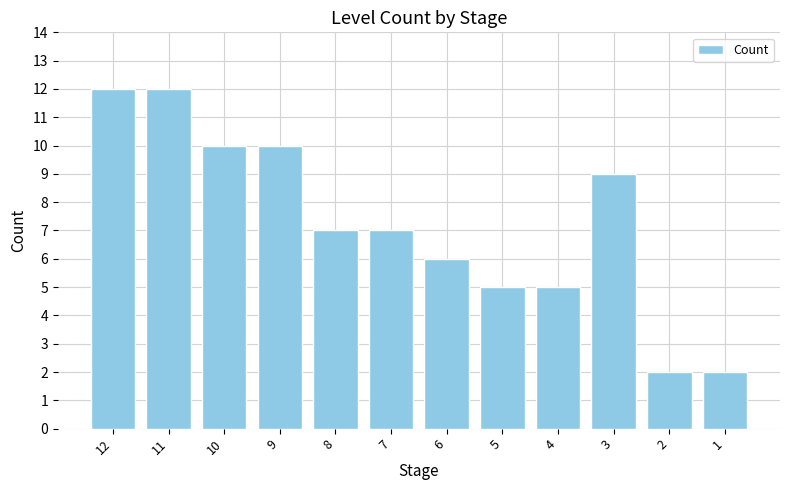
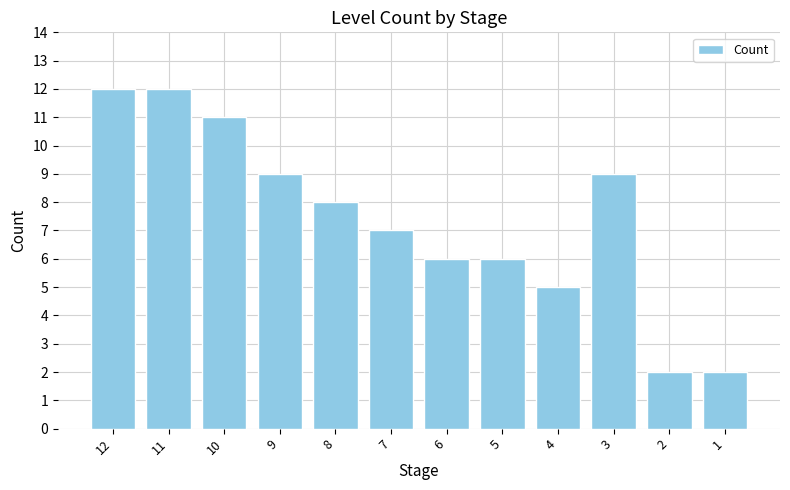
10: 10 -> 11
9: 10 -> 9
8: 7 -> 8
5: 5 -> 6
